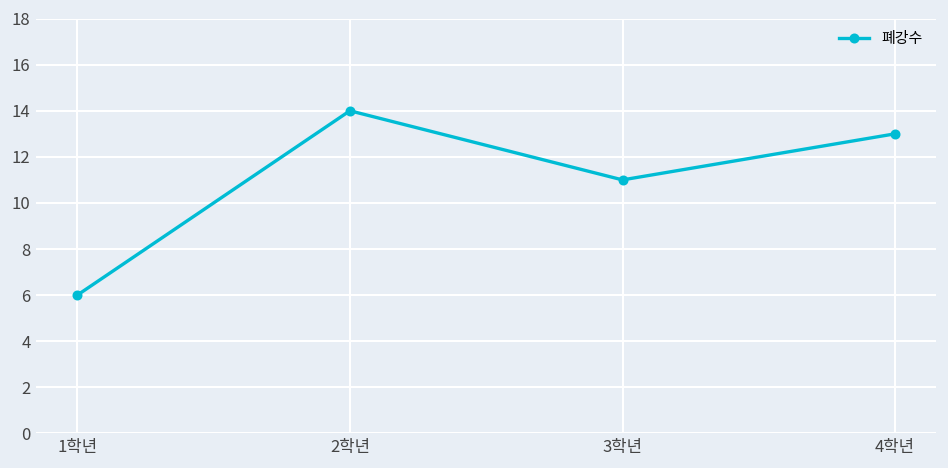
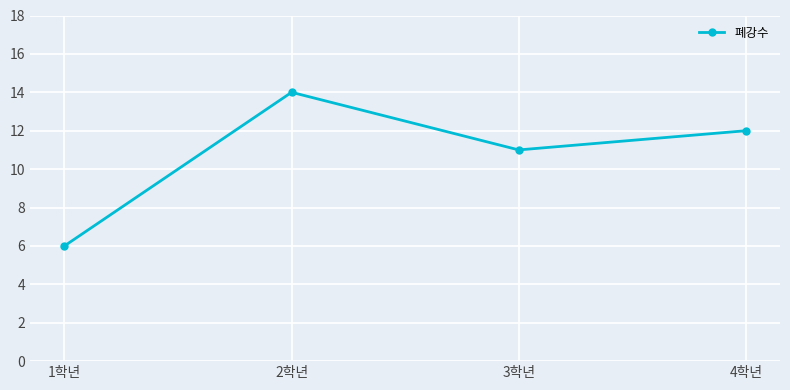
4학년: 13 -> 12
